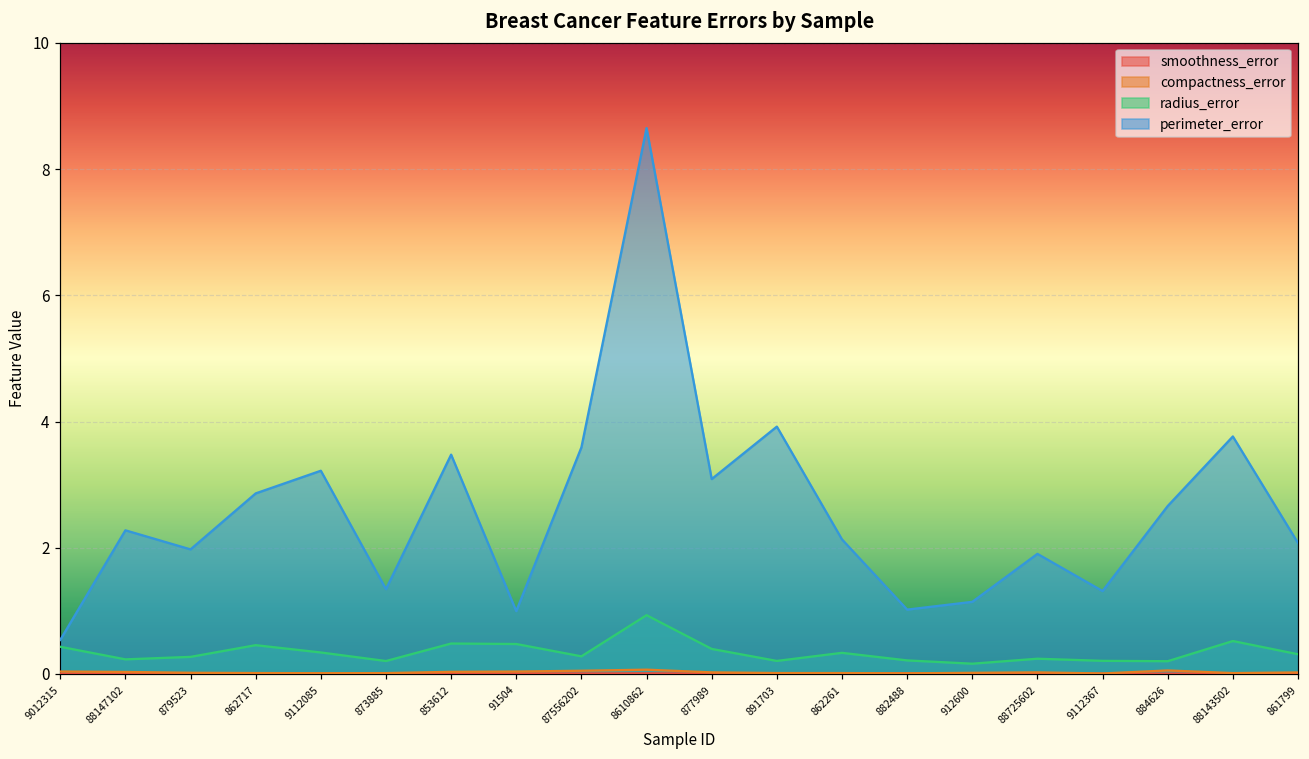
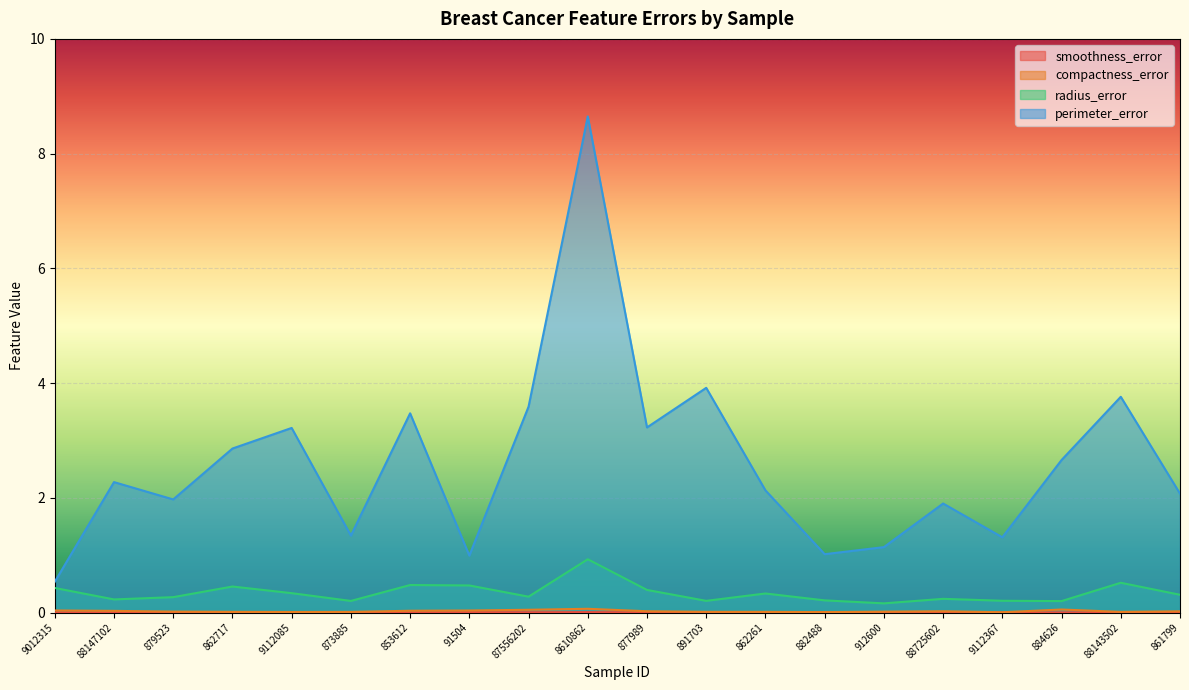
perimeter_error, 877989: 3.1 -> 3.2
